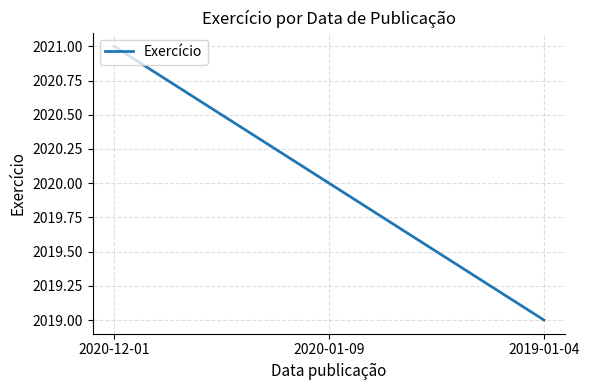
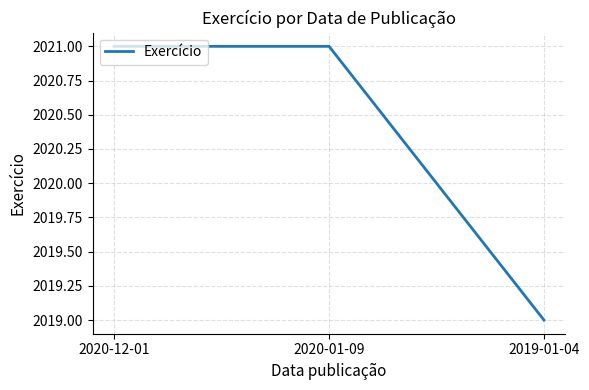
2020-01-09: 2020 -> 2021
